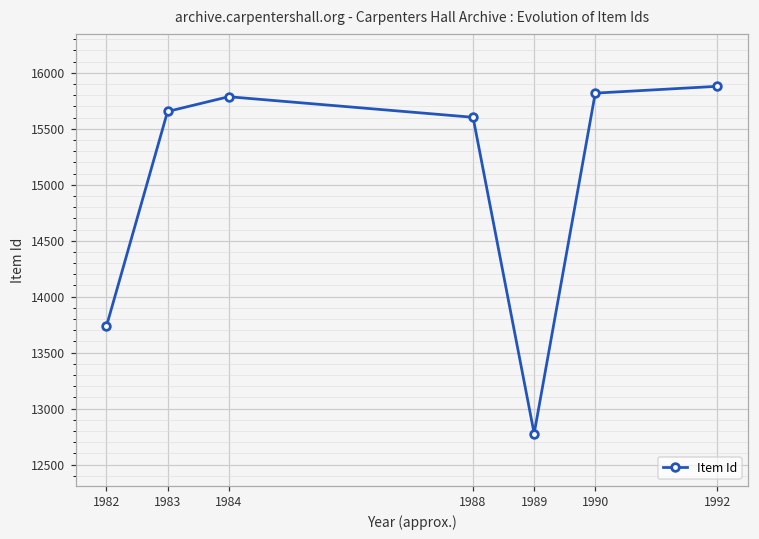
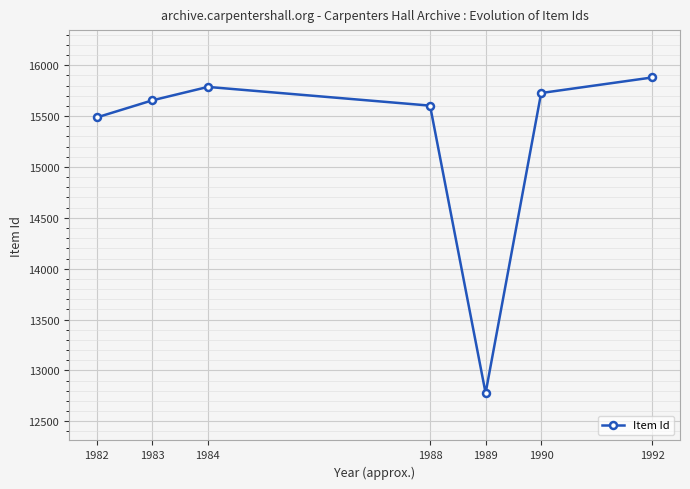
1982: 13740 -> 15490
1990: 15820 -> 15730
